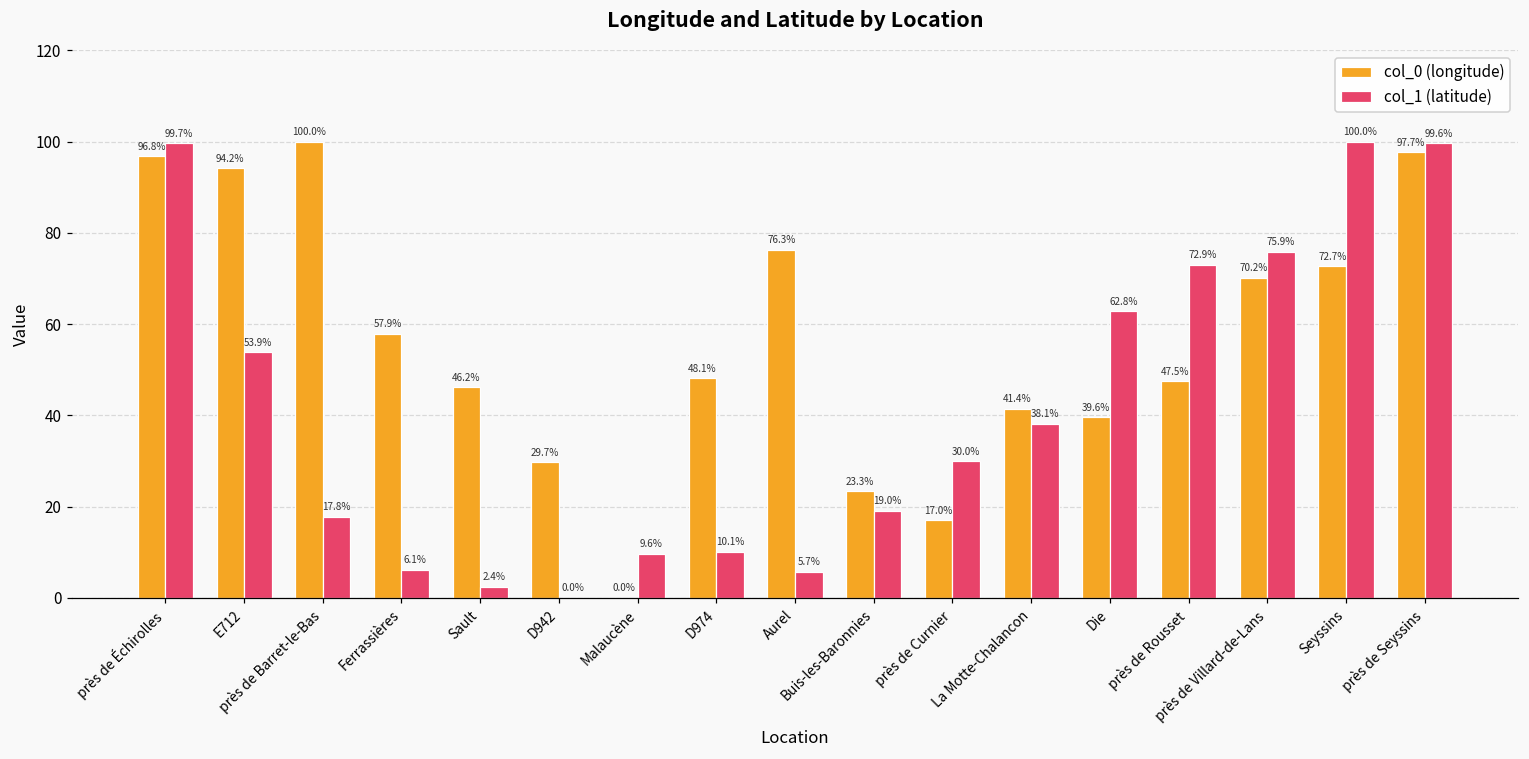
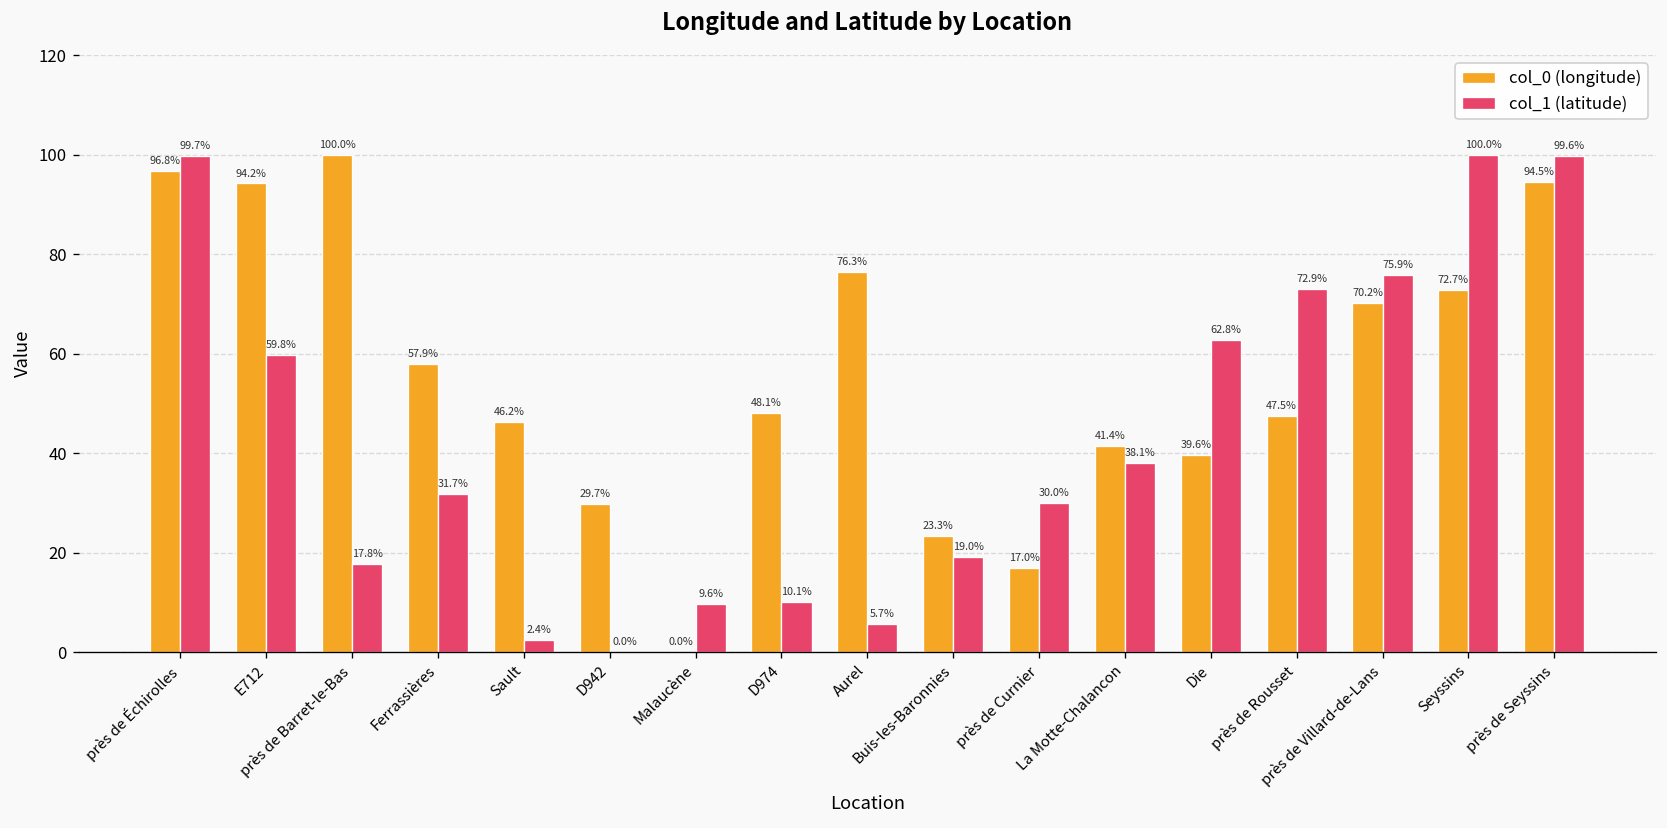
col_1 (latitude), E712: 53.9% -> 59.8%
col_1 (latitude), Ferrassières: 6.1% -> 31.7%
col_0 (longitude), près de Seyssins: 97.7% -> 94.5%
